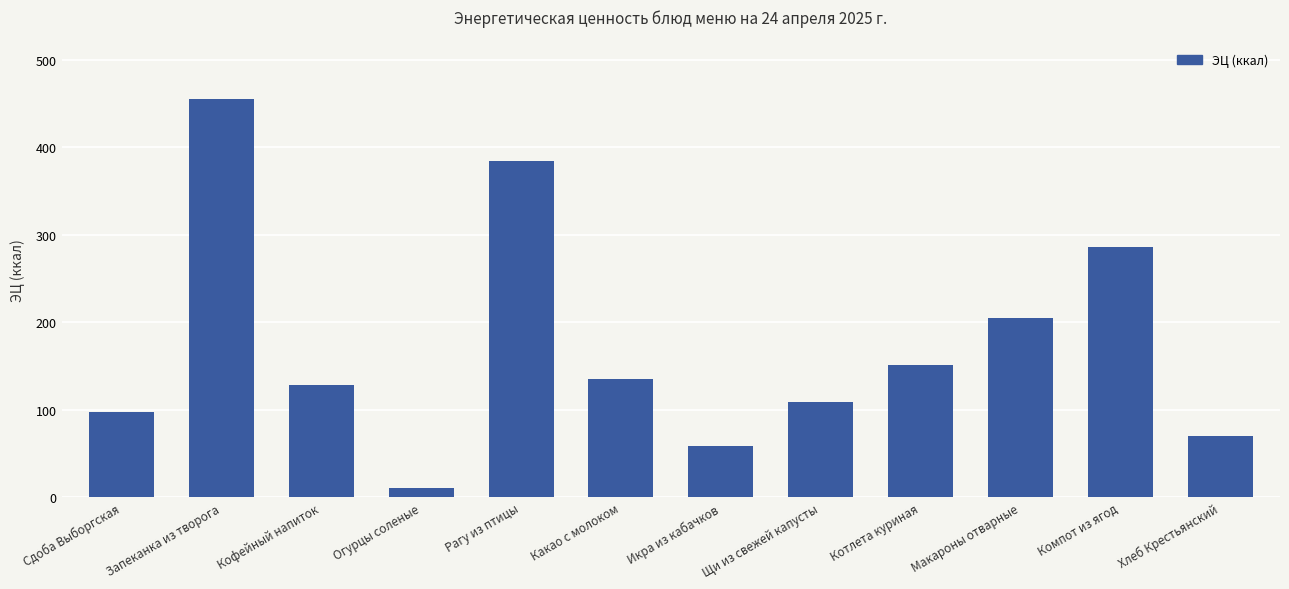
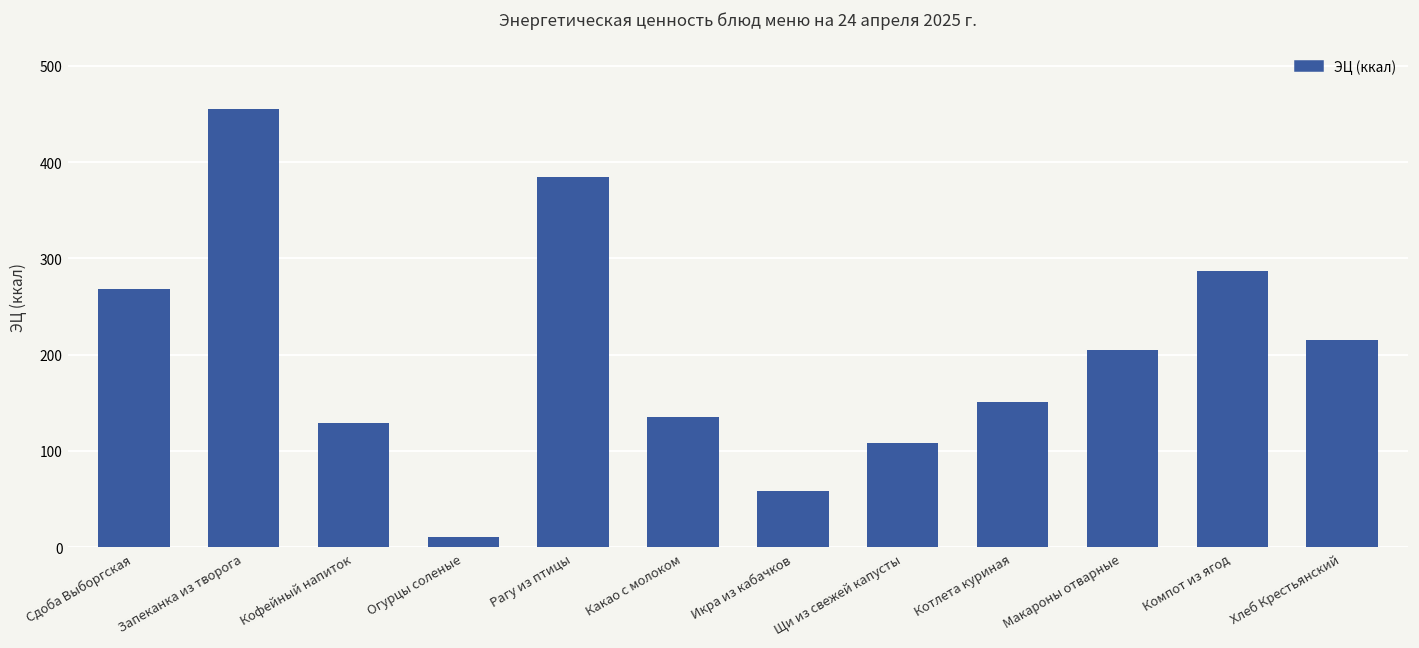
Сдоба Выборгская: 100 -> 270
Хлеб Крестьянский: 70 -> 220
